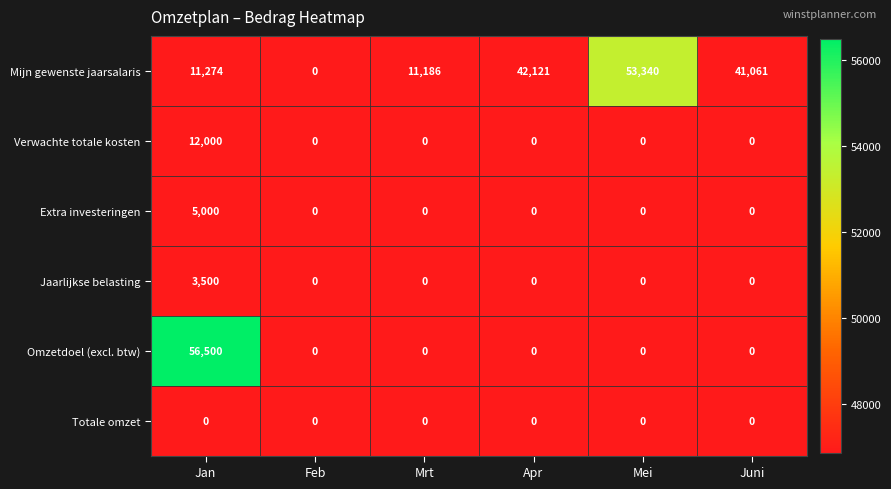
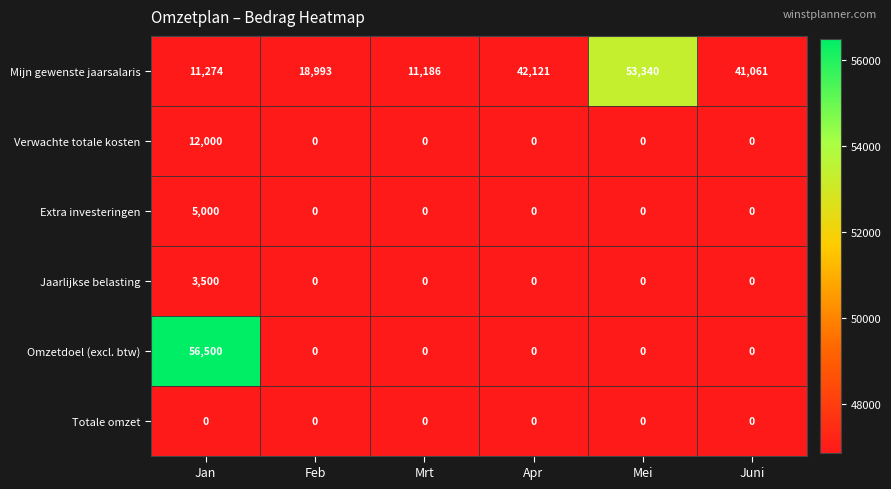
Mijn gewenste jaarsalaris, Feb: 0 -> 18,993
